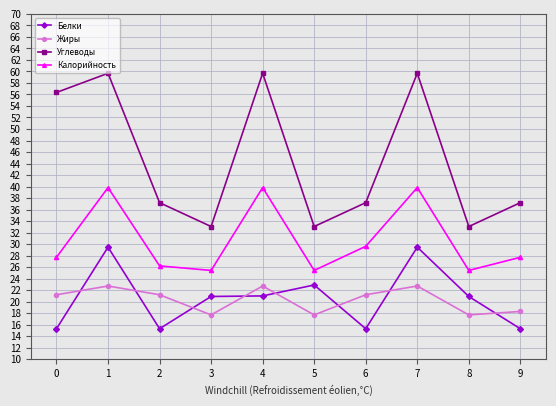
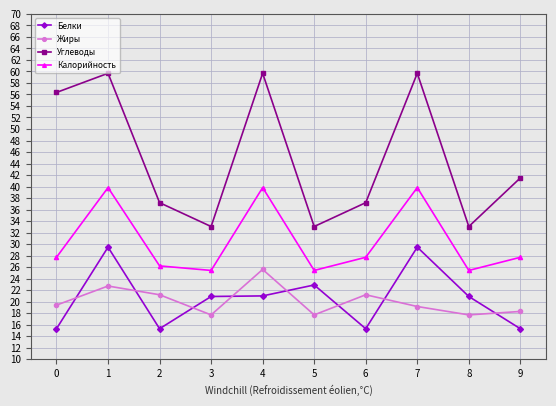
Жиры, 0: 21 -> 19
Жиры, 4: 23 -> 26
Калорийность, 6: 30 -> 28
Жиры, 7: 23 -> 19
Углеводы, 9: 37 -> 42
